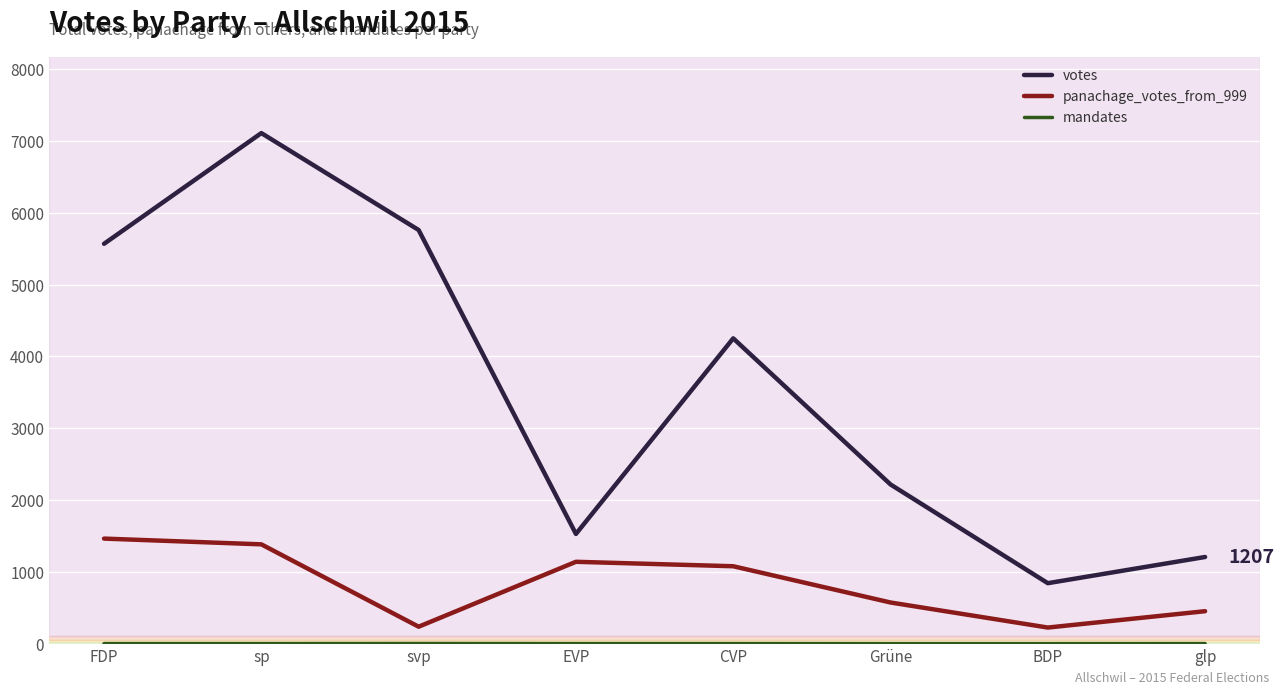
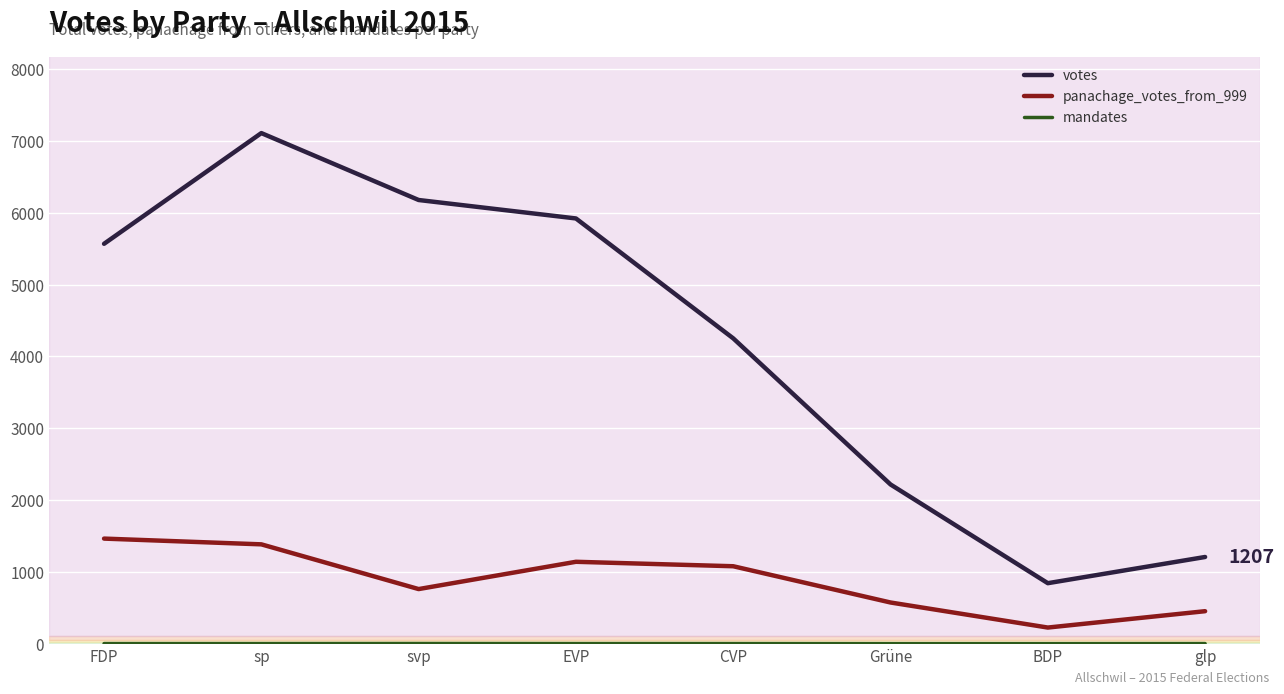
votes, svp: 5800 -> 6200
panachage_votes_from_999, svp: 200 -> 800
votes, EVP: 1500 -> 5900
